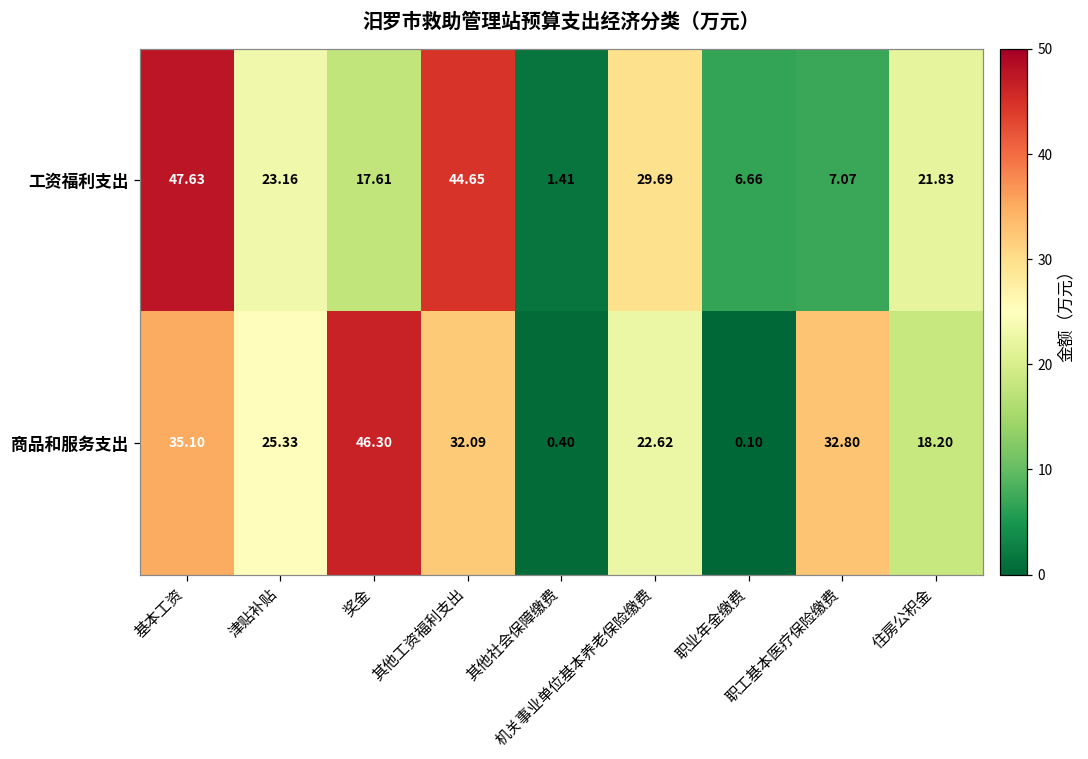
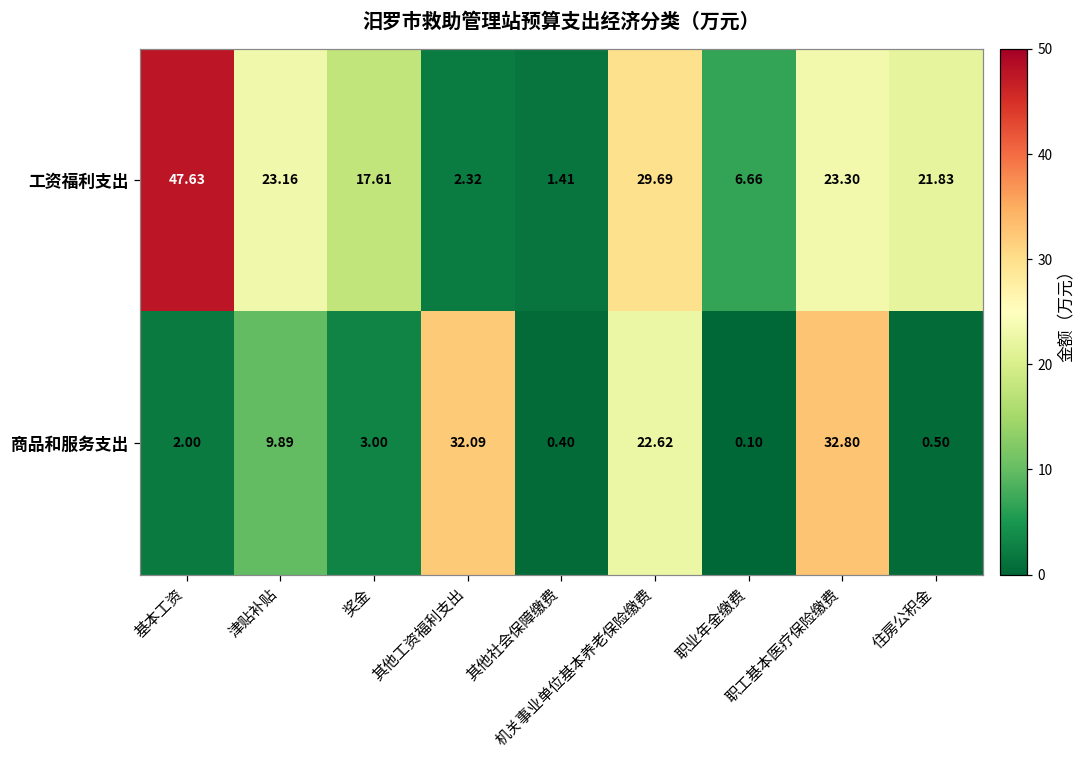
工资福利支出, 其他工资福利支出: 44.65 -> 2.32
工资福利支出, 职工基本医疗保险缴费: 7.07 -> 23.30
商品和服务支出, 基本工资: 35.10 -> 2.00
商品和服务支出, 津贴补贴: 25.33 -> 9.89
商品和服务支出, 奖金: 46.30 -> 3.00
商品和服务支出, 住房公积金: 18.20 -> 0.50
